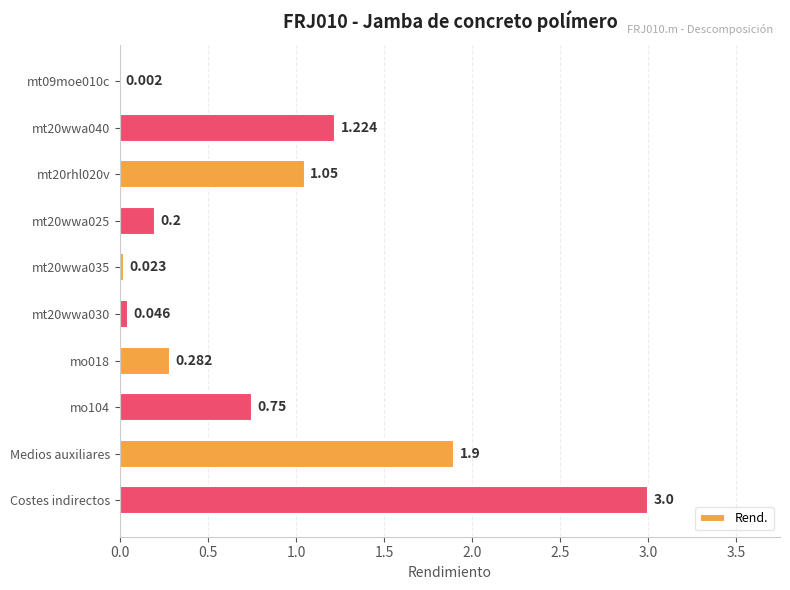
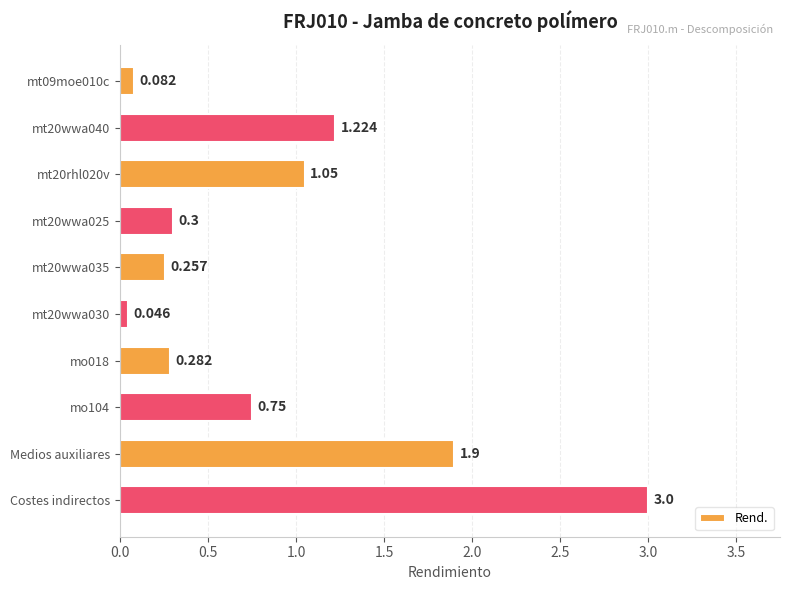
mt09moe010c: 0.002 -> 0.082
mt20wwa025: 0.2 -> 0.3
mt20wwa035: 0.023 -> 0.257
